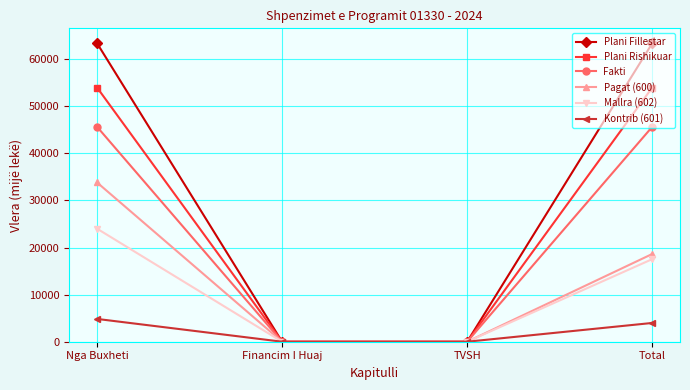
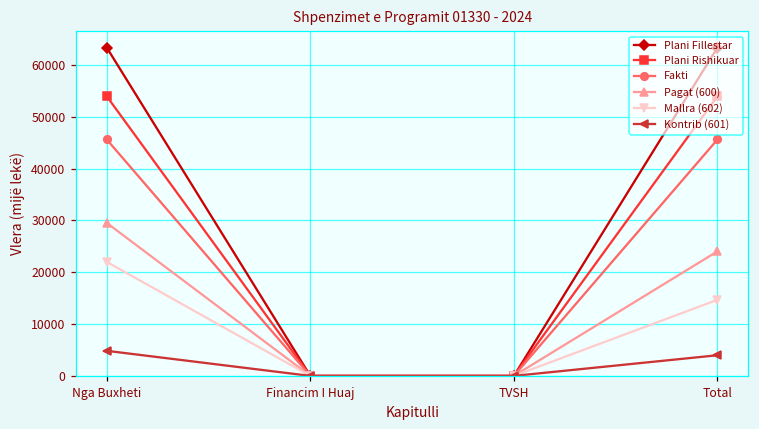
Pagat (600), Nga Buxheti: 34000 -> 30000
Mallra (602), Nga Buxheti: 24000 -> 22000
Pagat (600), Total: 19000 -> 24000
Mallra (602), Total: 18000 -> 15000
